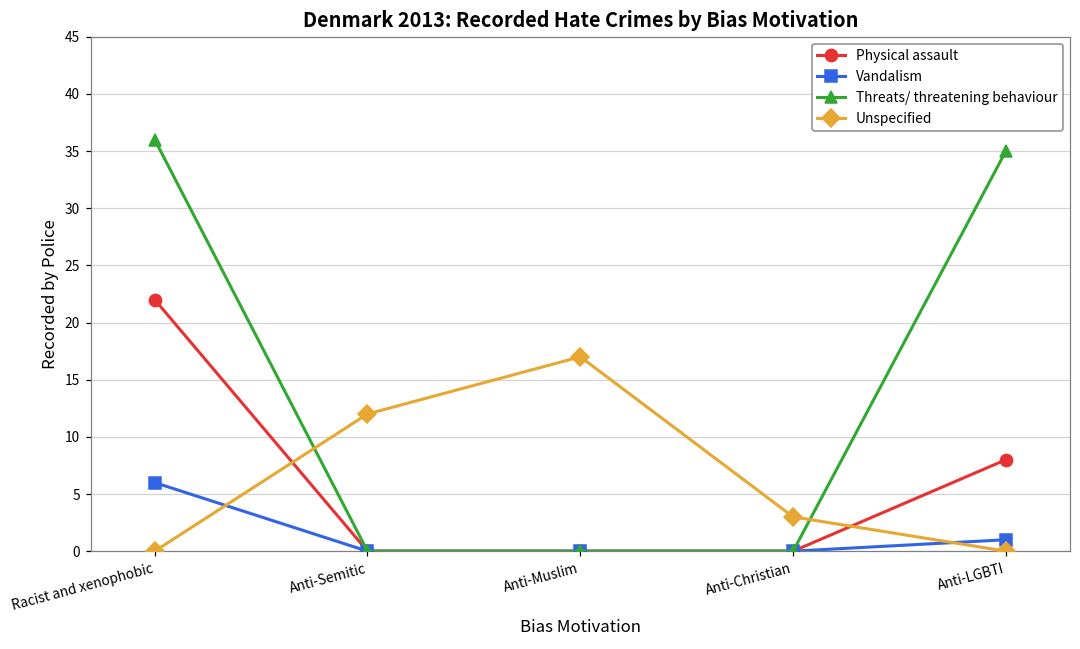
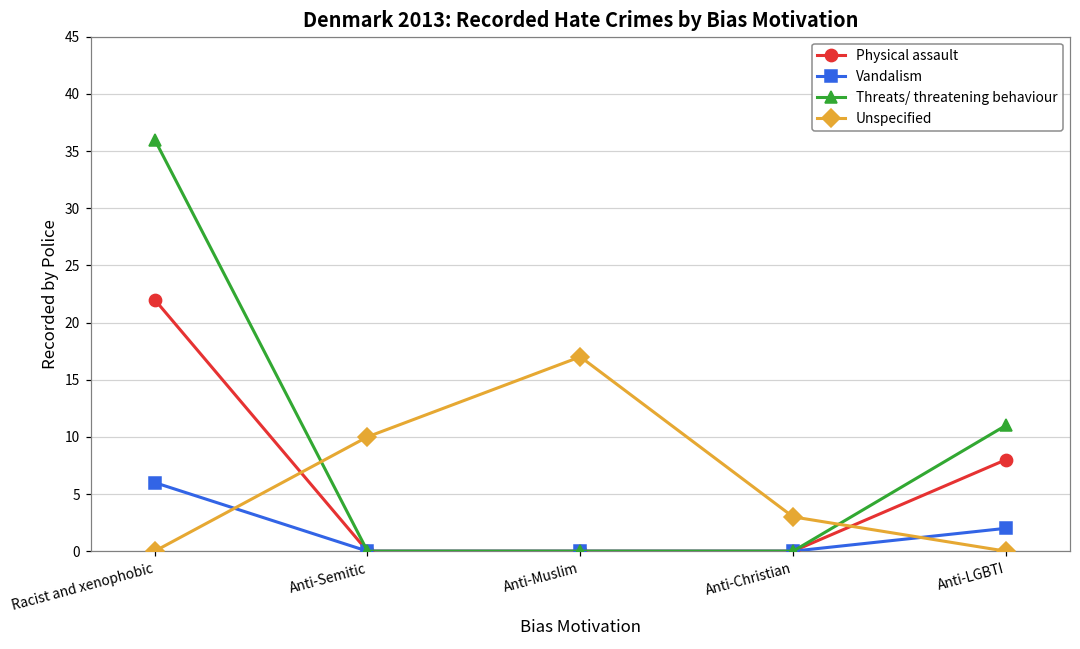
Unspecified, Anti-Semitic: 12 -> 10
Vandalism, Anti-LGBTI: 1 -> 2
Threats/ threatening behaviour, Anti-LGBTI: 35 -> 11
